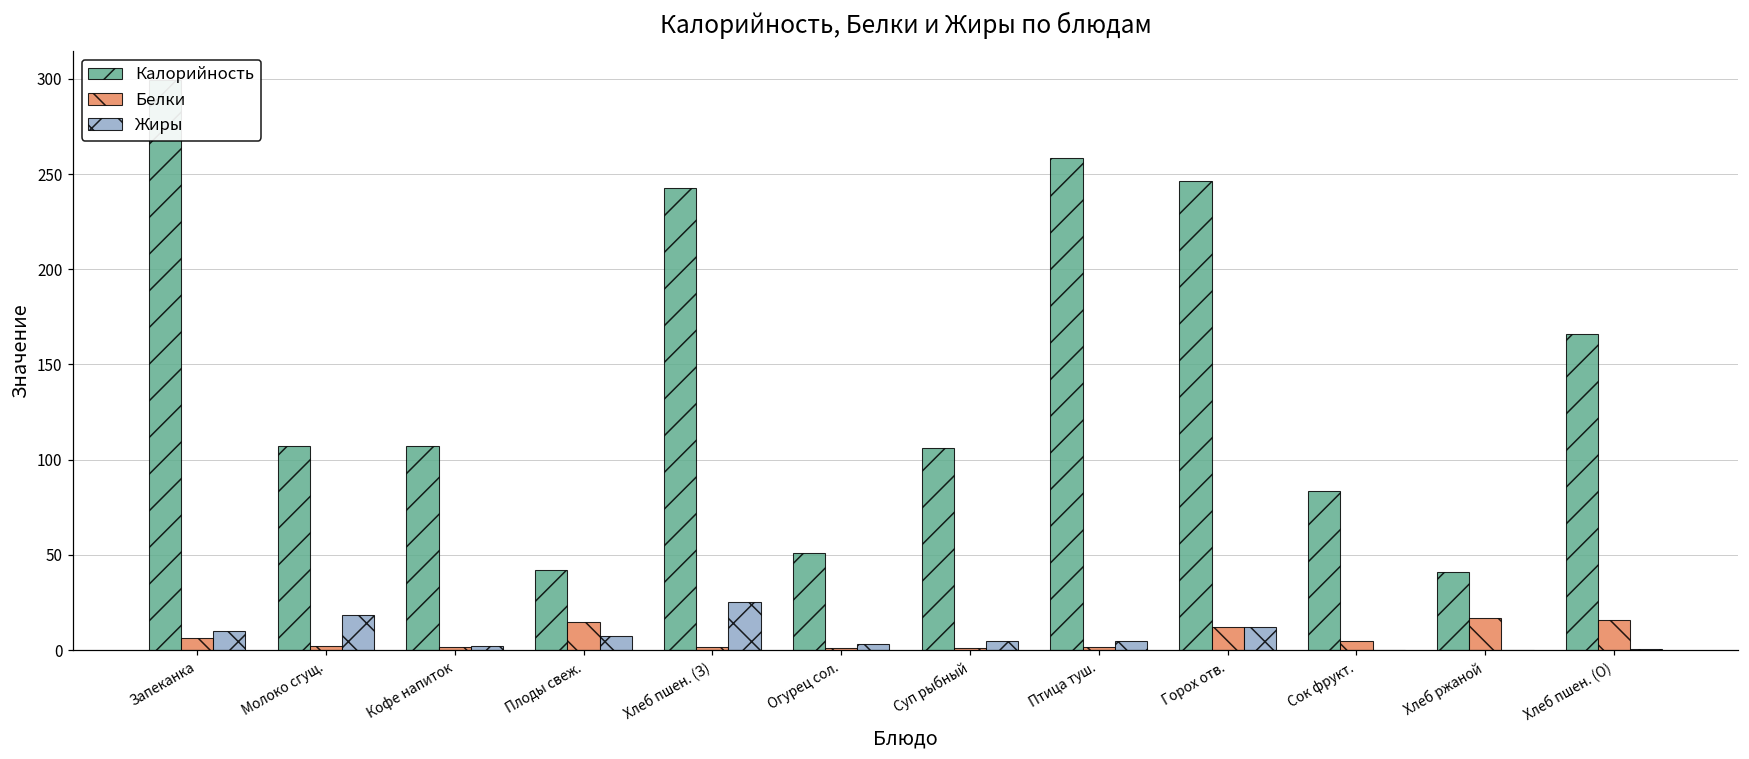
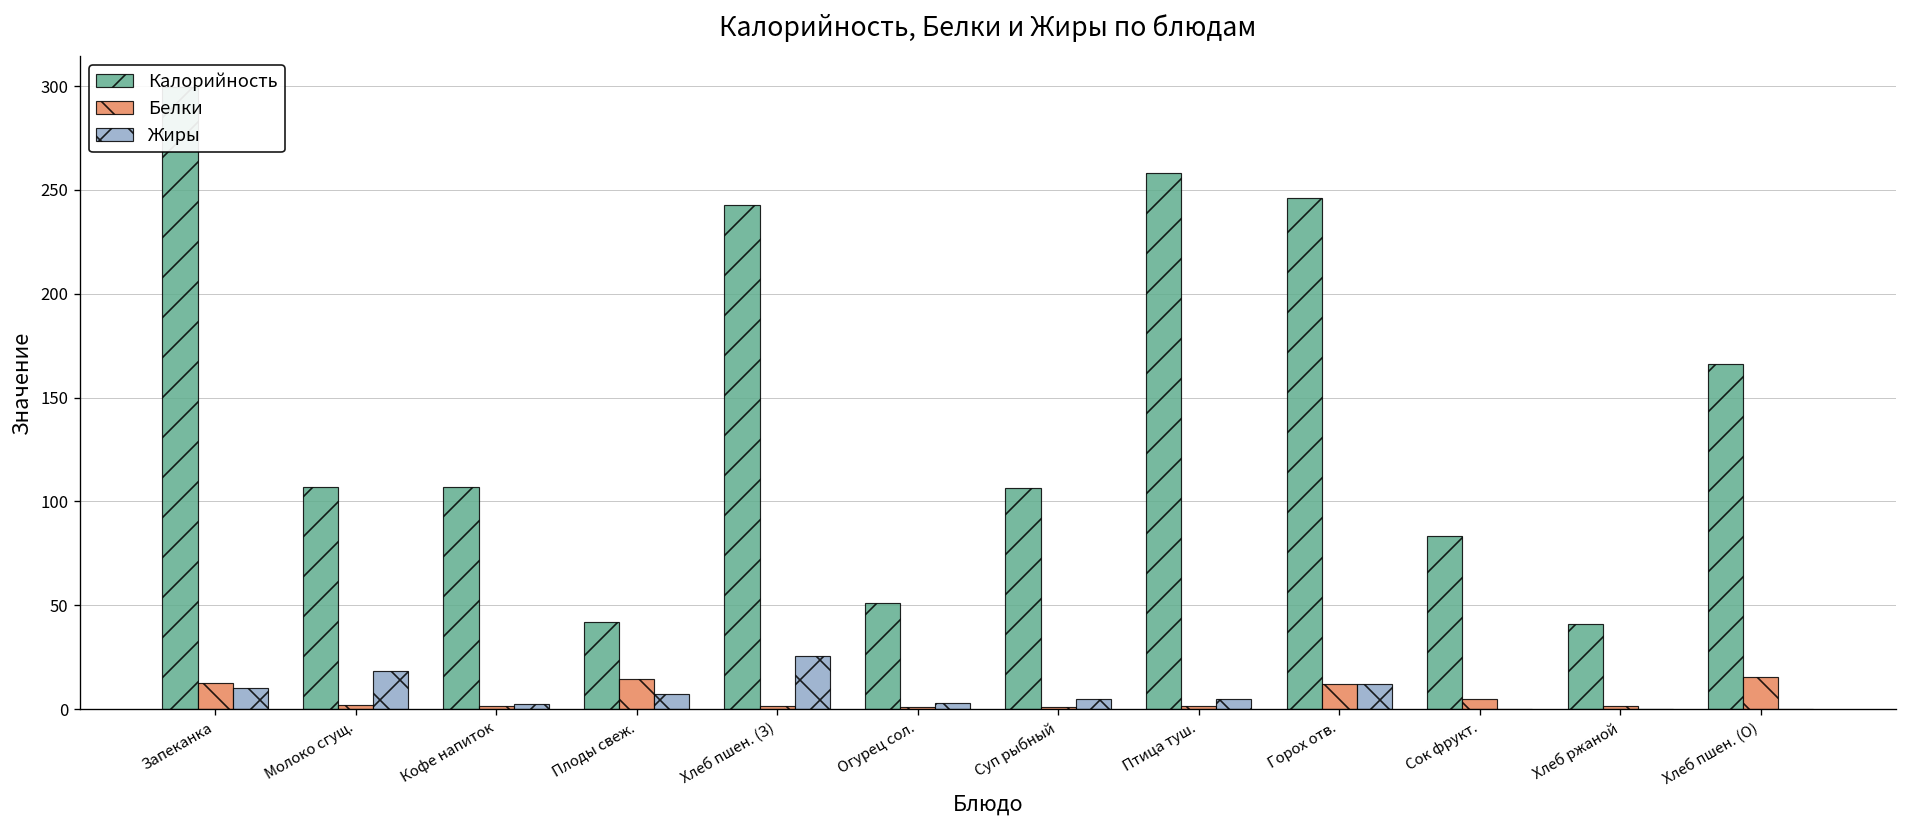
Белки, Запеканка: 6 -> 12
Белки, Хлеб ржаной: 17 -> 1
